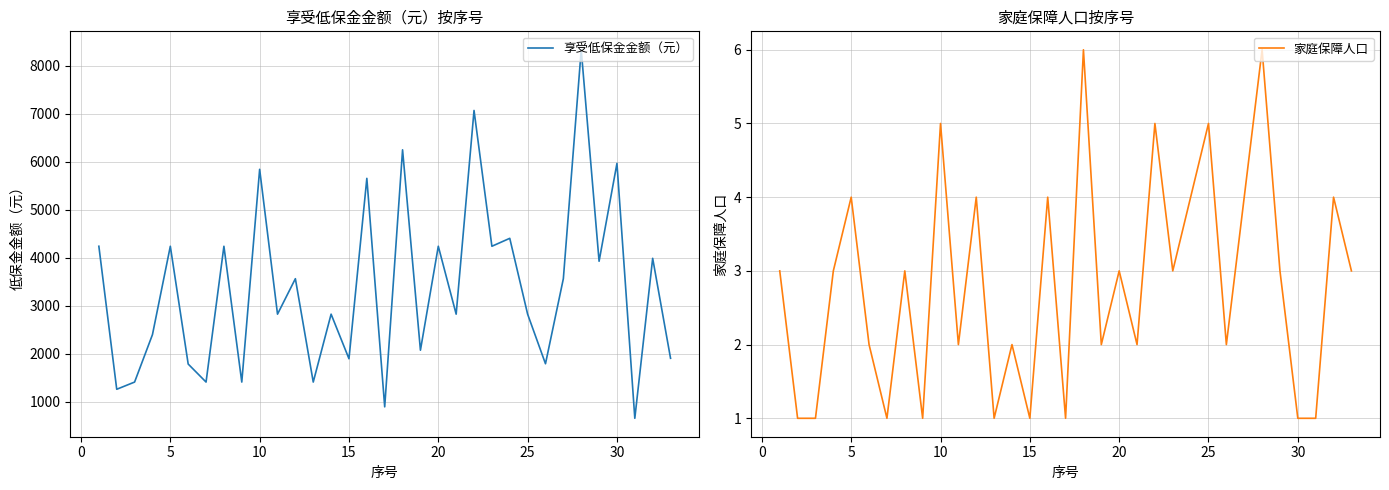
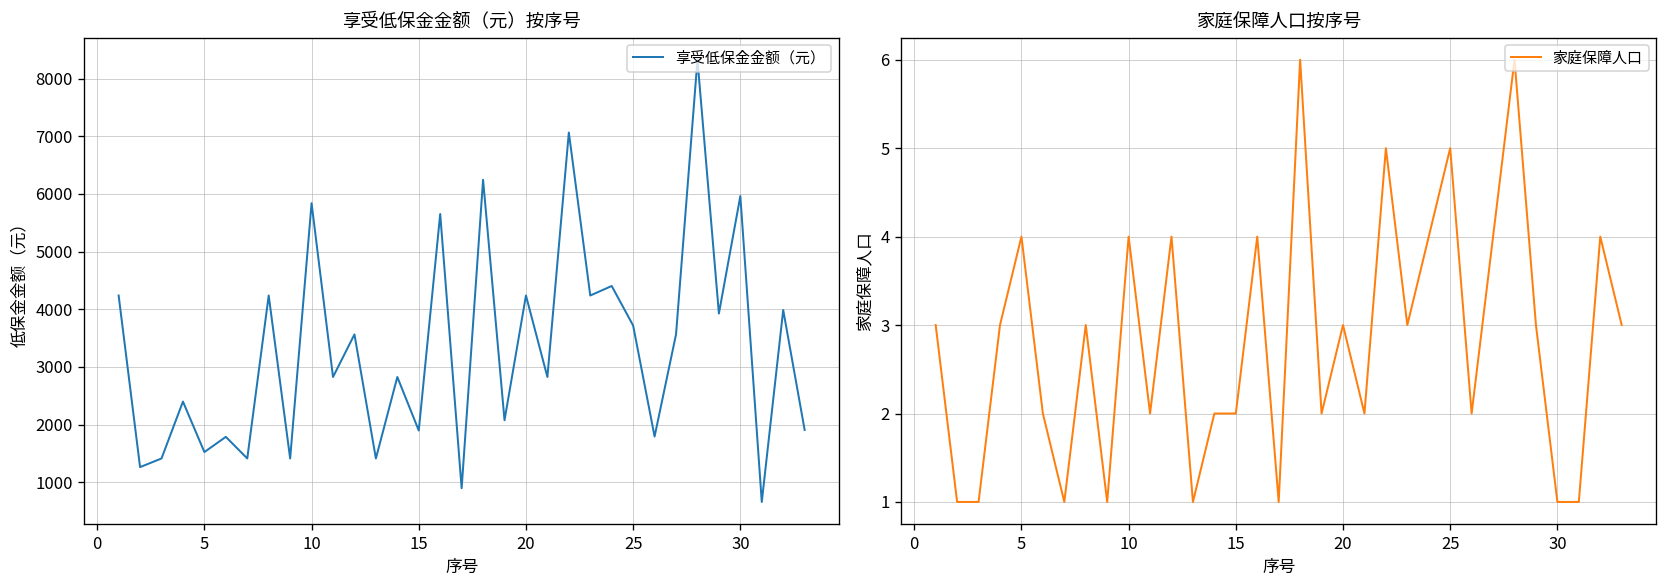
享受低保金金额（元）按序号, 5: 4200 -> 1500
享受低保金金额（元）按序号, 25: 2800 -> 3700
家庭保障人口按序号, 10: 5 -> 4
家庭保障人口按序号, 15: 1 -> 2
